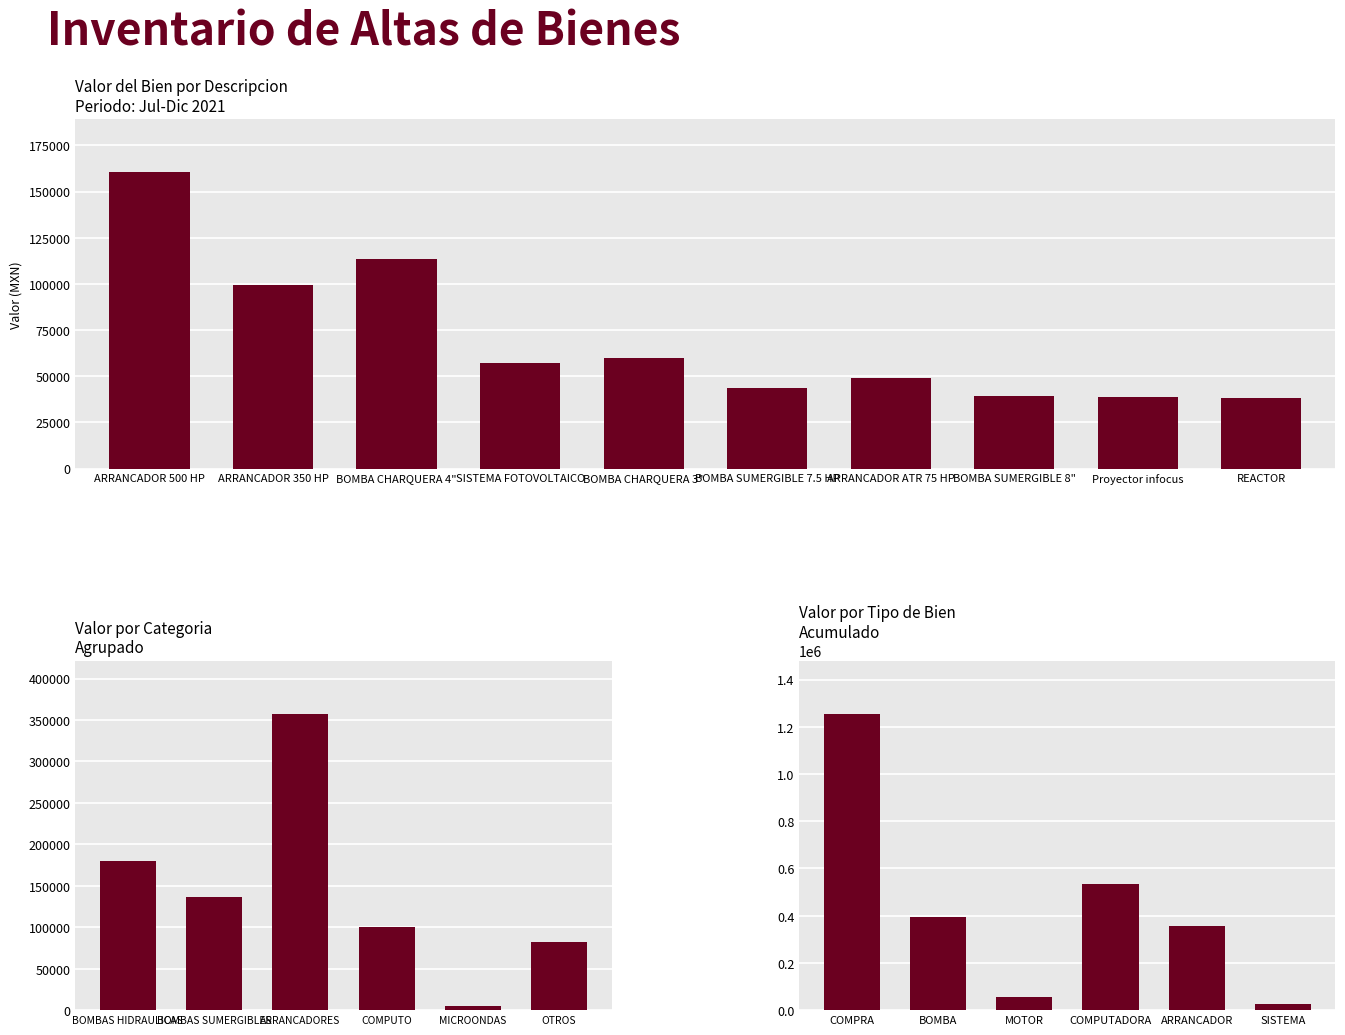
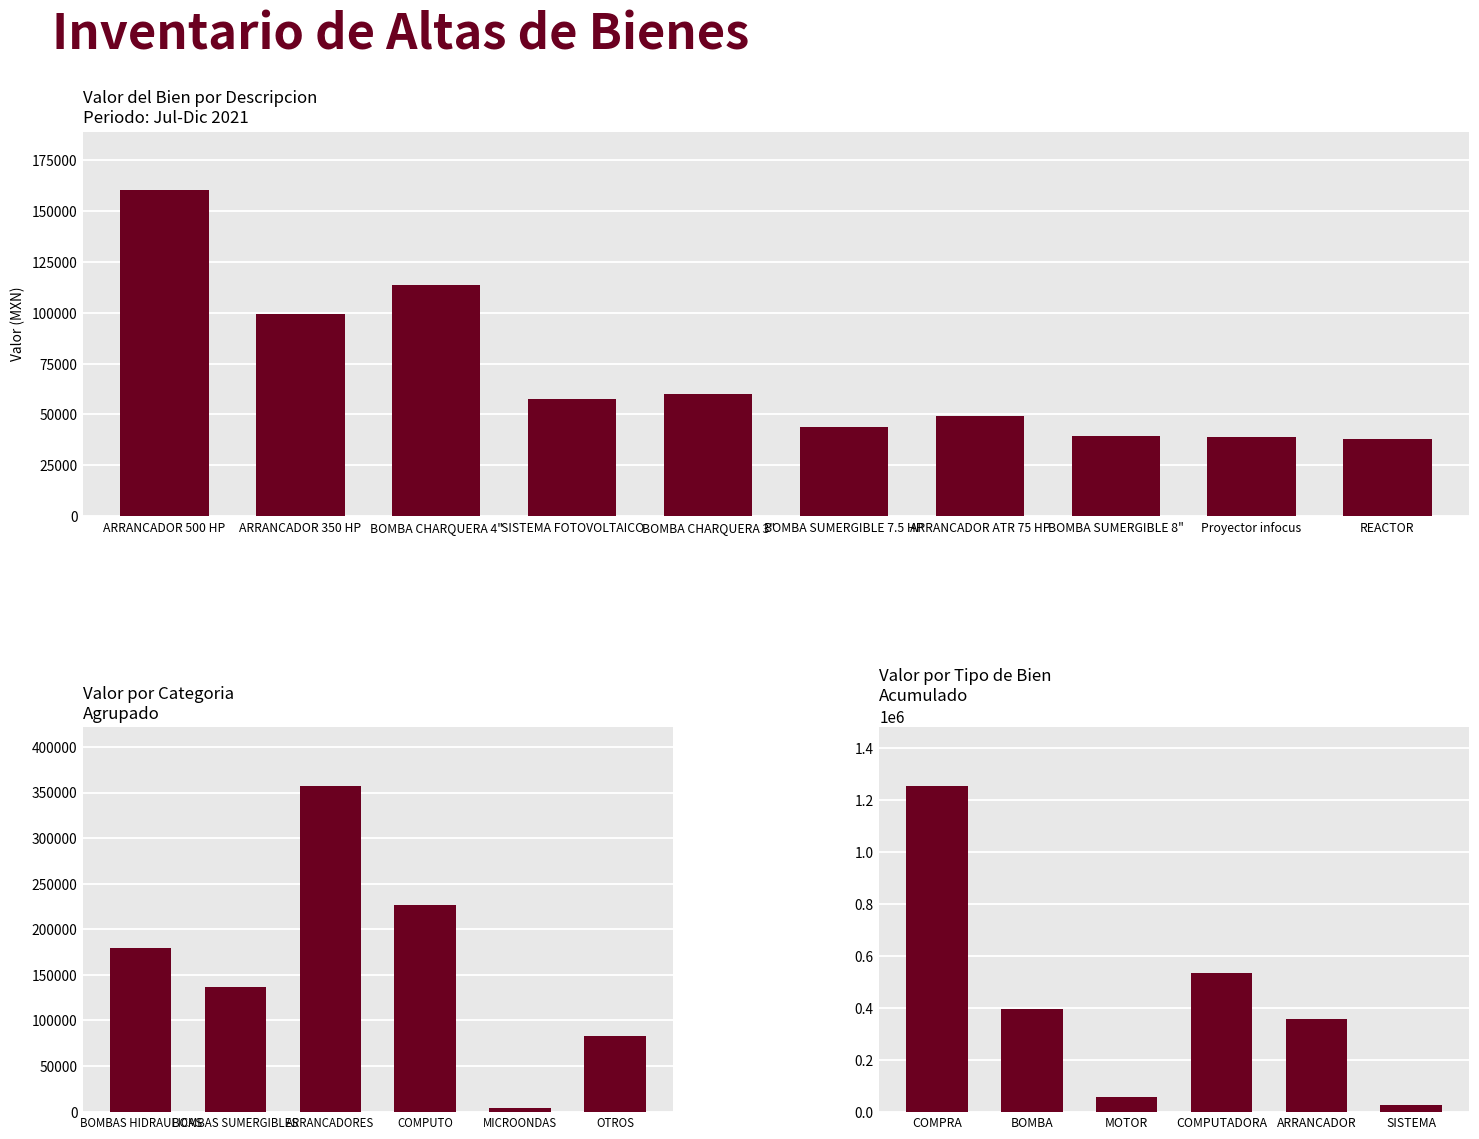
Valor por Categoria Agrupado, COMPUTO: 100000 -> 230000
